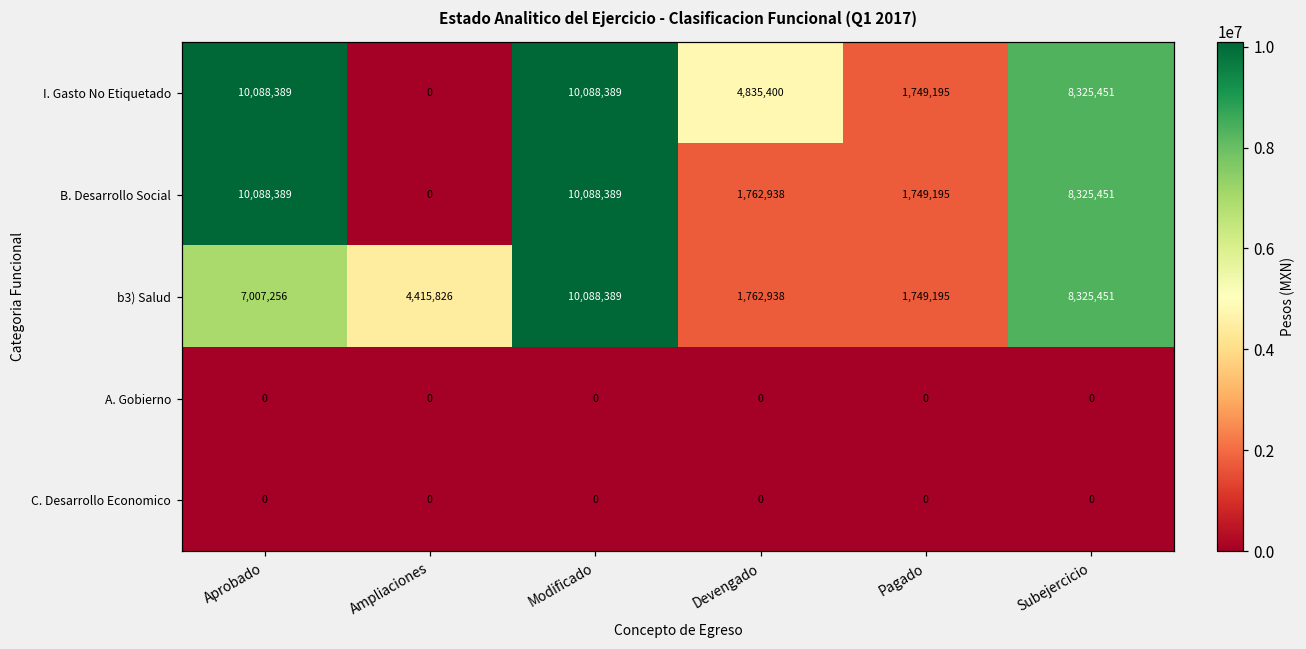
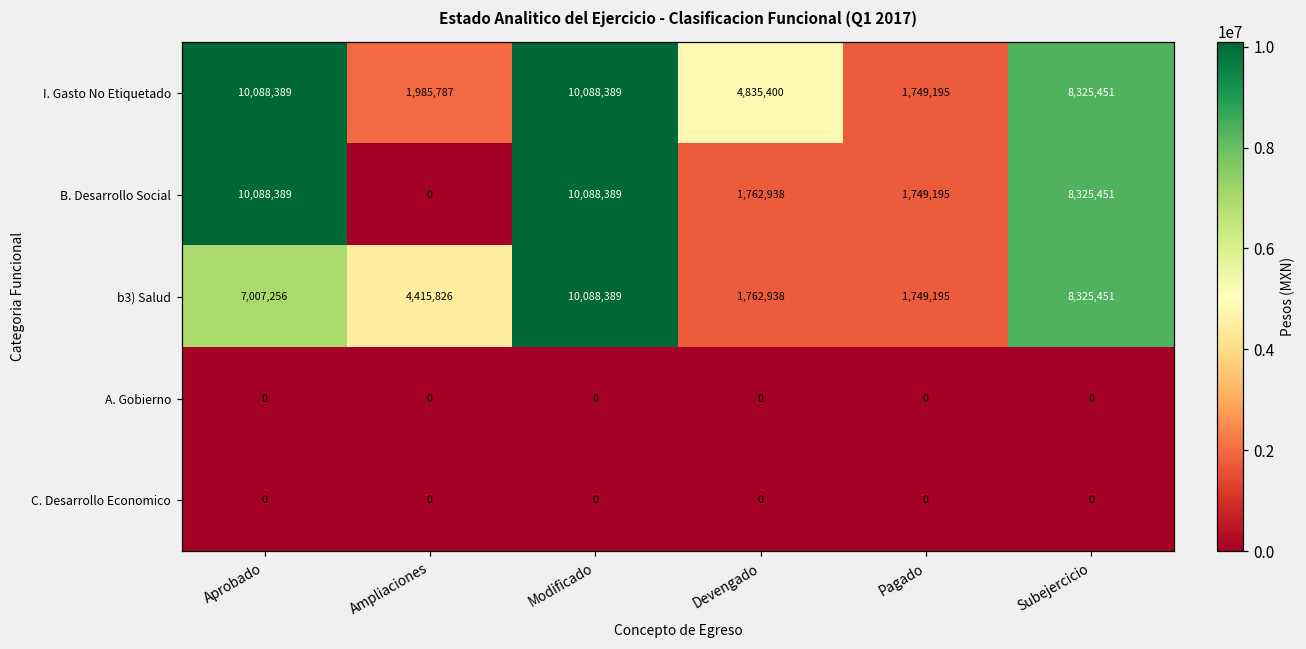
I. Gasto No Etiquetado, Ampliaciones: 0 -> 1,985,787
